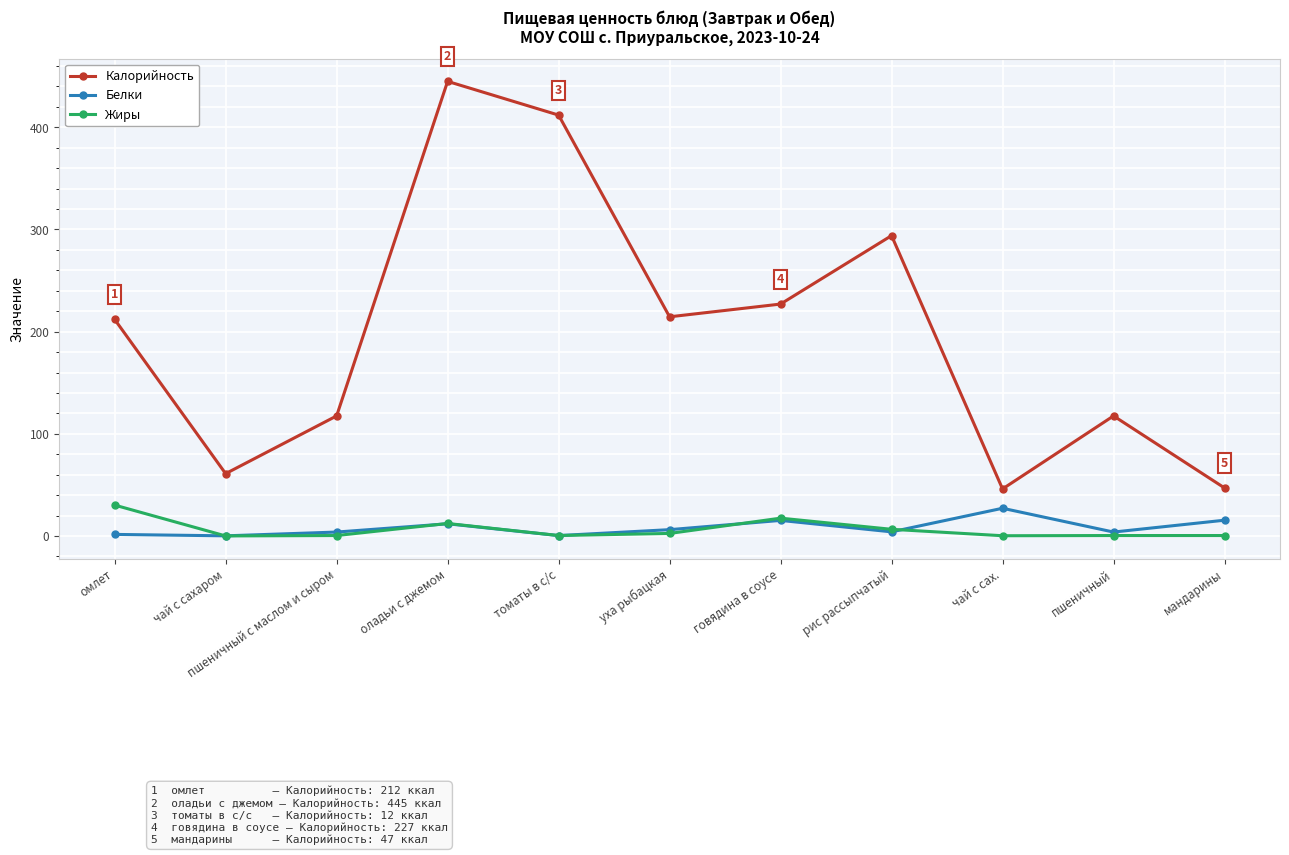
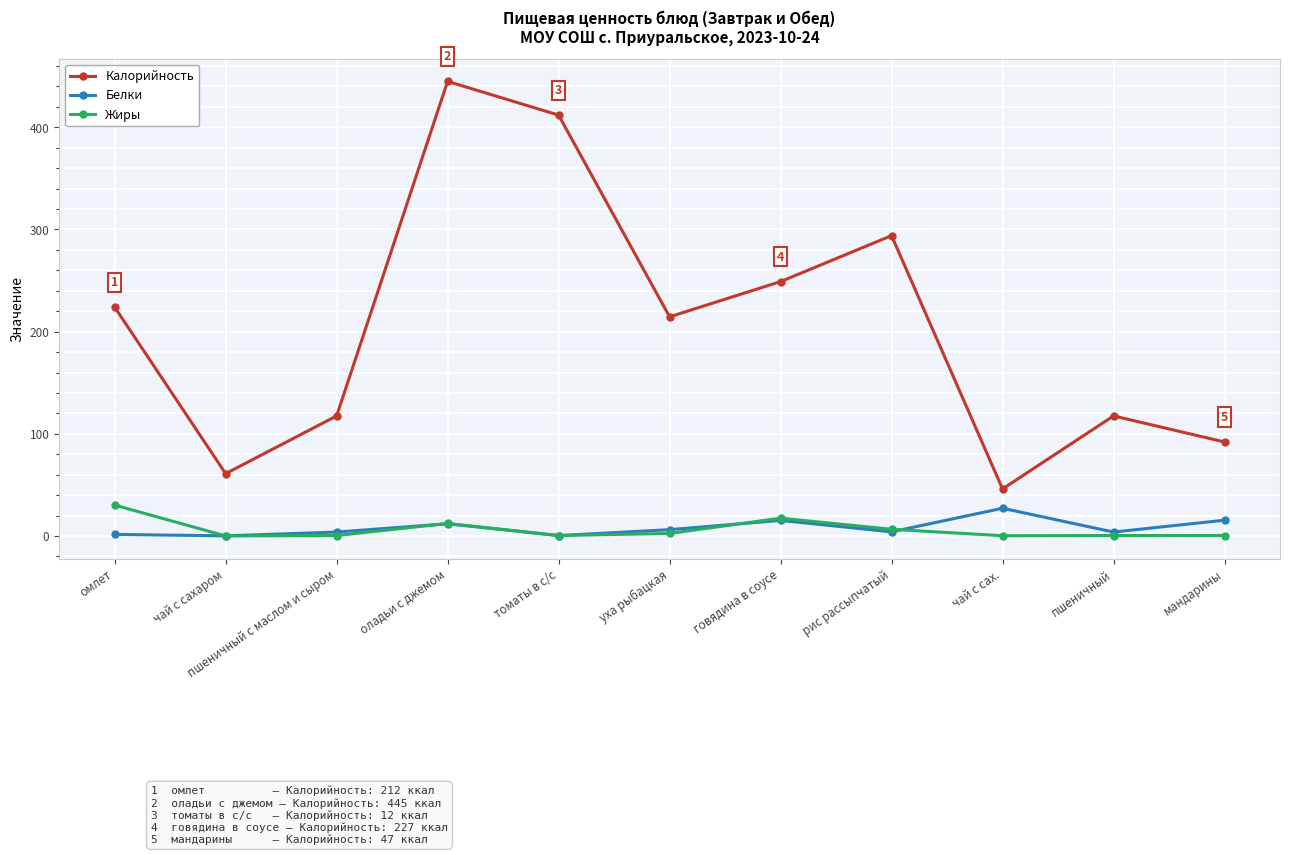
Калорийность, омлет: 212 -> 224
Калорийность, говядина в соусе: 227 -> 249
Калорийность, мандарины: 47 -> 92
